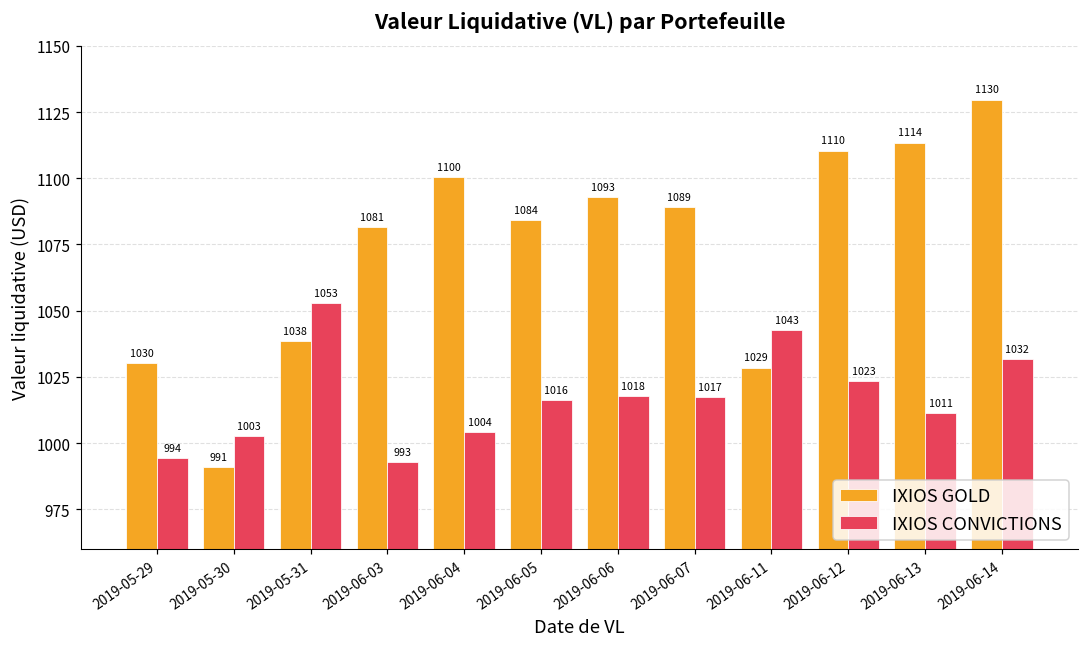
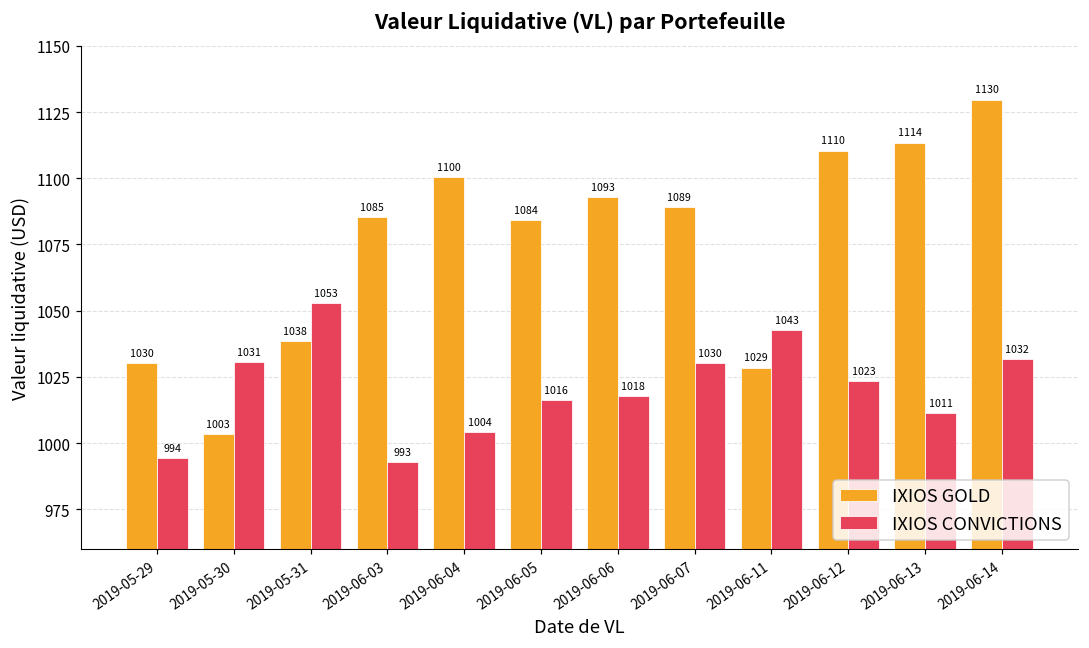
IXIOS GOLD, 2019-05-30: 991 -> 1003
IXIOS CONVICTIONS, 2019-05-30: 1003 -> 1031
IXIOS GOLD, 2019-06-03: 1081 -> 1085
IXIOS CONVICTIONS, 2019-06-07: 1017 -> 1030
